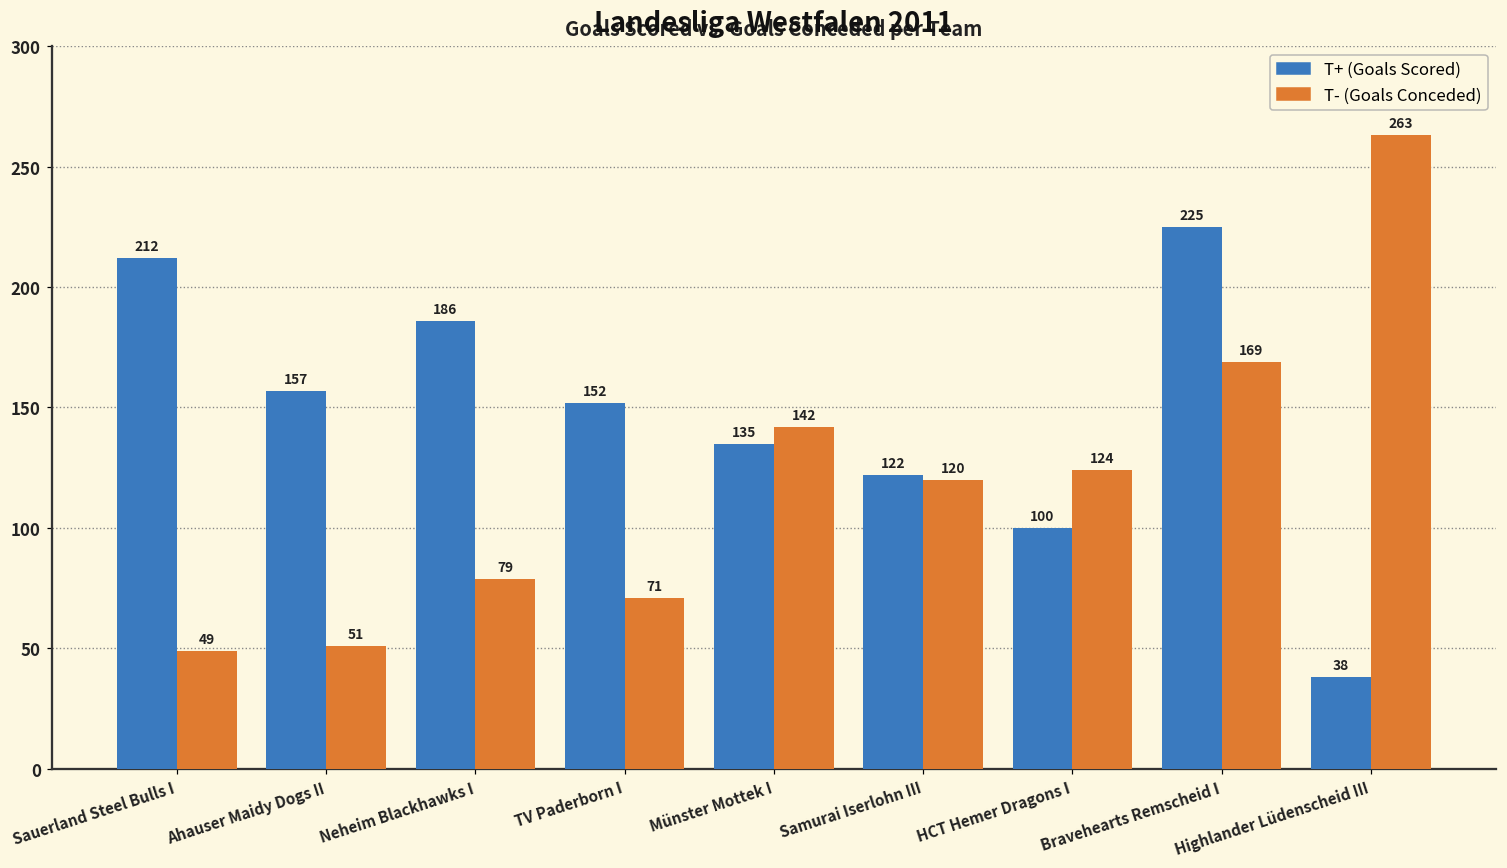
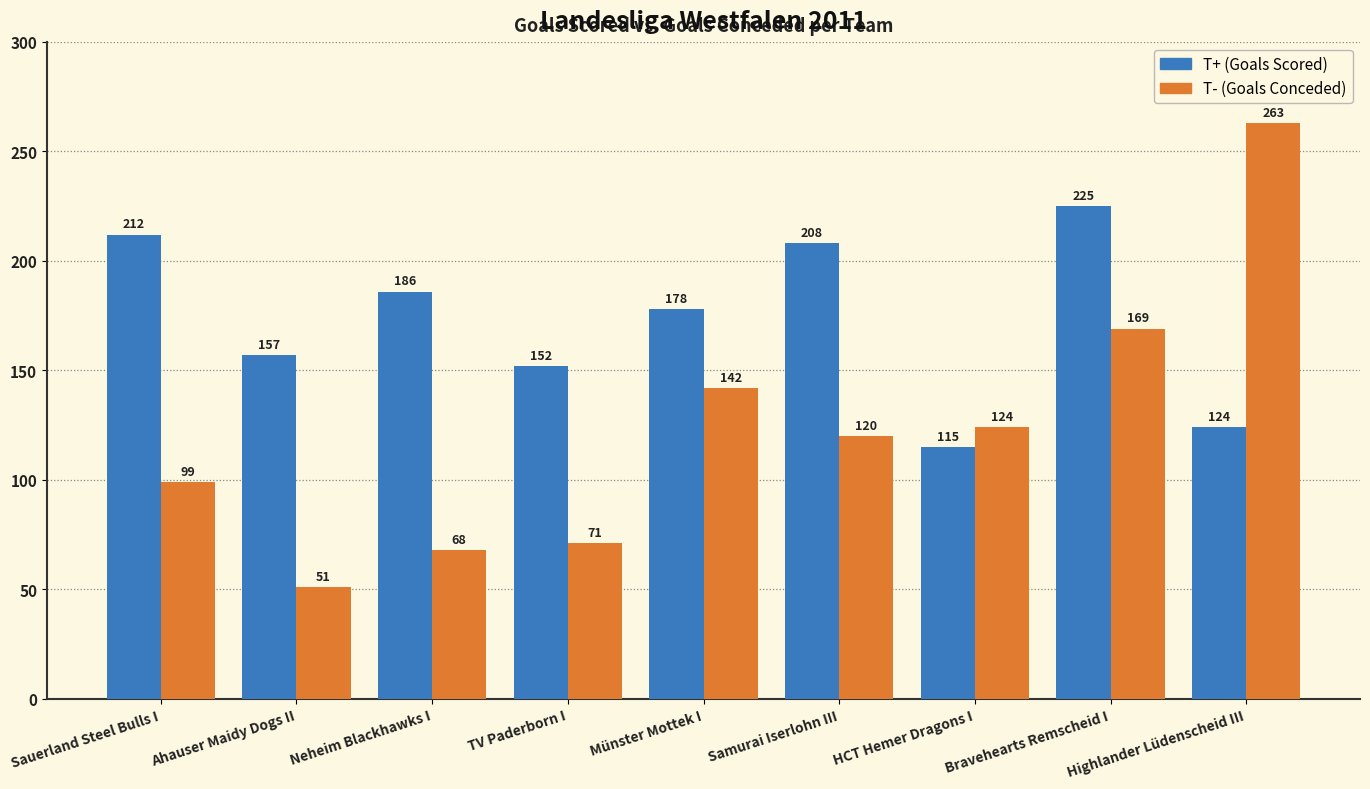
T- (Goals Conceded), Sauerland Steel Bulls I: 49 -> 99
T- (Goals Conceded), Neheim Blackhawks I: 79 -> 68
T+ (Goals Scored), Münster Mottek I: 135 -> 178
T+ (Goals Scored), Samurai Iserlohn III: 122 -> 208
T+ (Goals Scored), HCT Hemer Dragons I: 100 -> 115
T+ (Goals Scored), Highlander Lüdenscheid III: 38 -> 124
